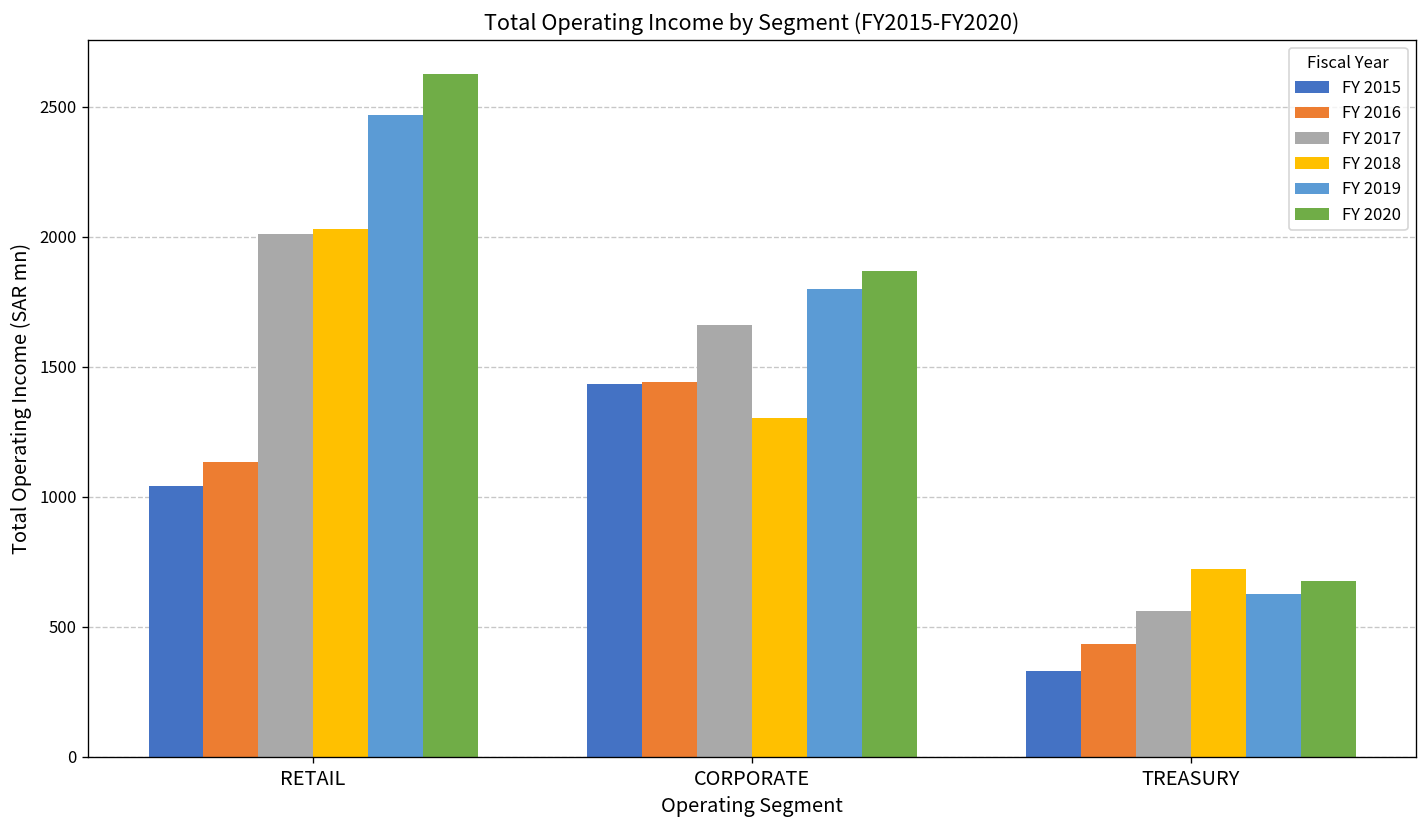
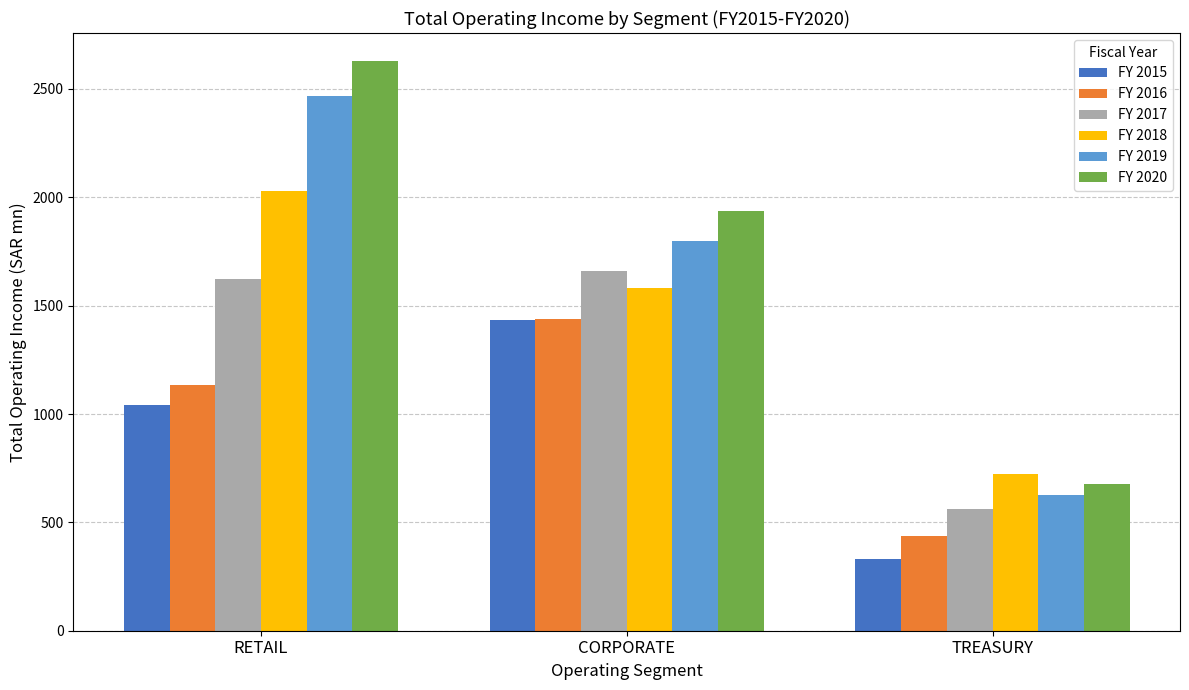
FY 2017, RETAIL: 2010 -> 1620
FY 2018, CORPORATE: 1300 -> 1580
FY 2020, CORPORATE: 1870 -> 1930
